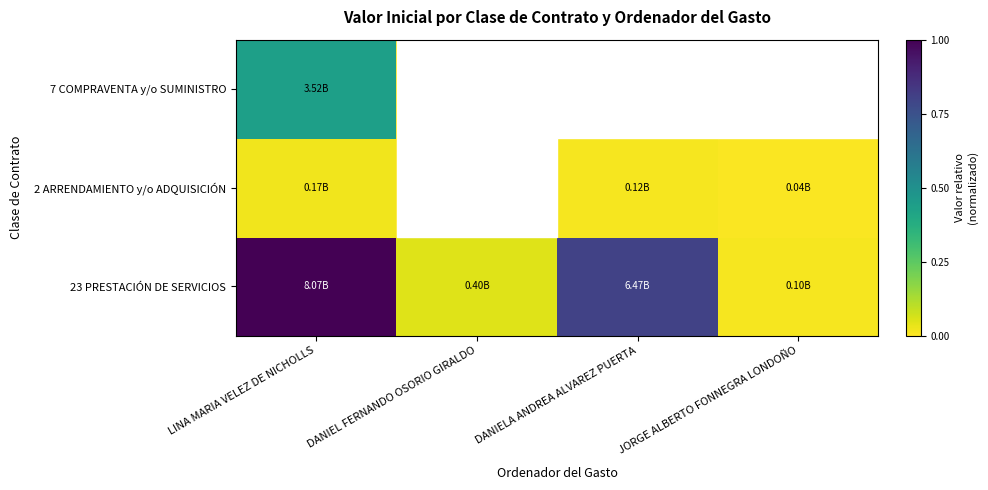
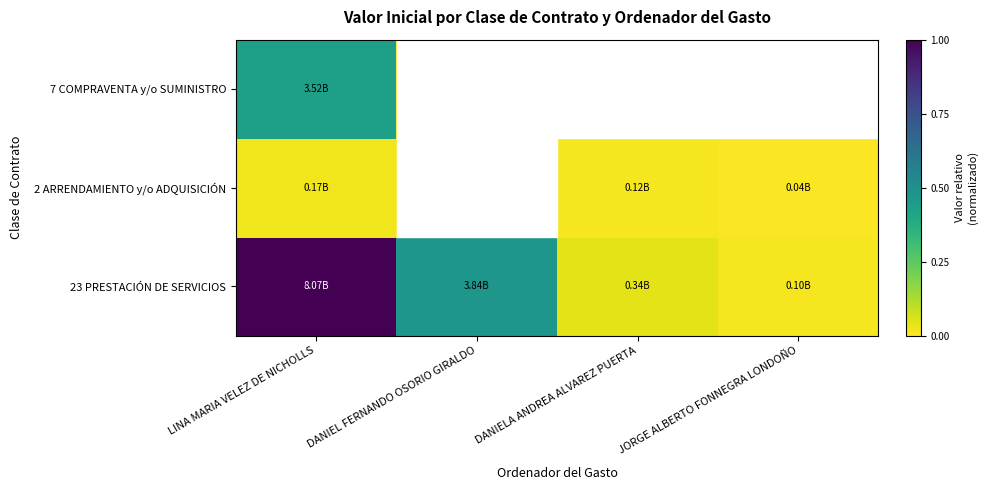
23 PRESTACIÓN DE SERVICIOS, DANIEL FERNANDO OSORIO GIRALDO: 0.40B -> 3.84B
23 PRESTACIÓN DE SERVICIOS, DANIELA ANDREA ALVAREZ PUERTA: 6.47B -> 0.34B
